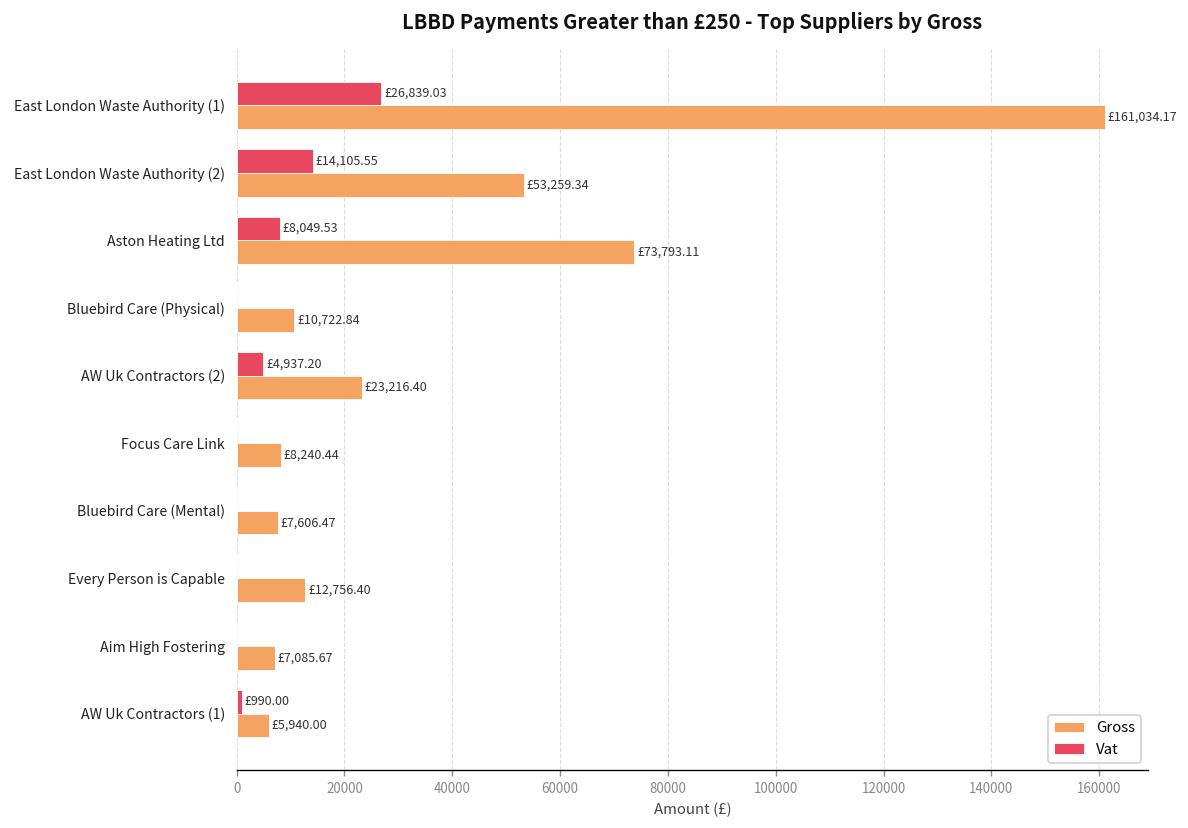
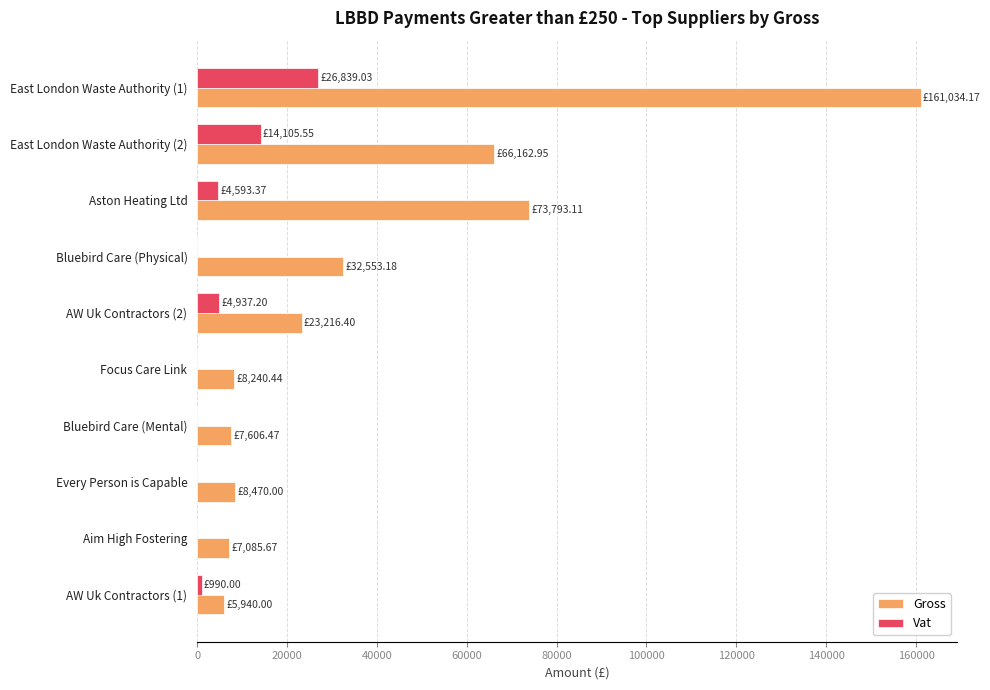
Gross, East London Waste Authority (2): £53,259.34 -> £66,162.95
Vat, Aston Heating Ltd: £8,049.53 -> £4,593.37
Gross, Bluebird Care (Physical): £10,722.84 -> £32,553.18
Gross, Every Person is Capable: £12,756.40 -> £8,470.00
